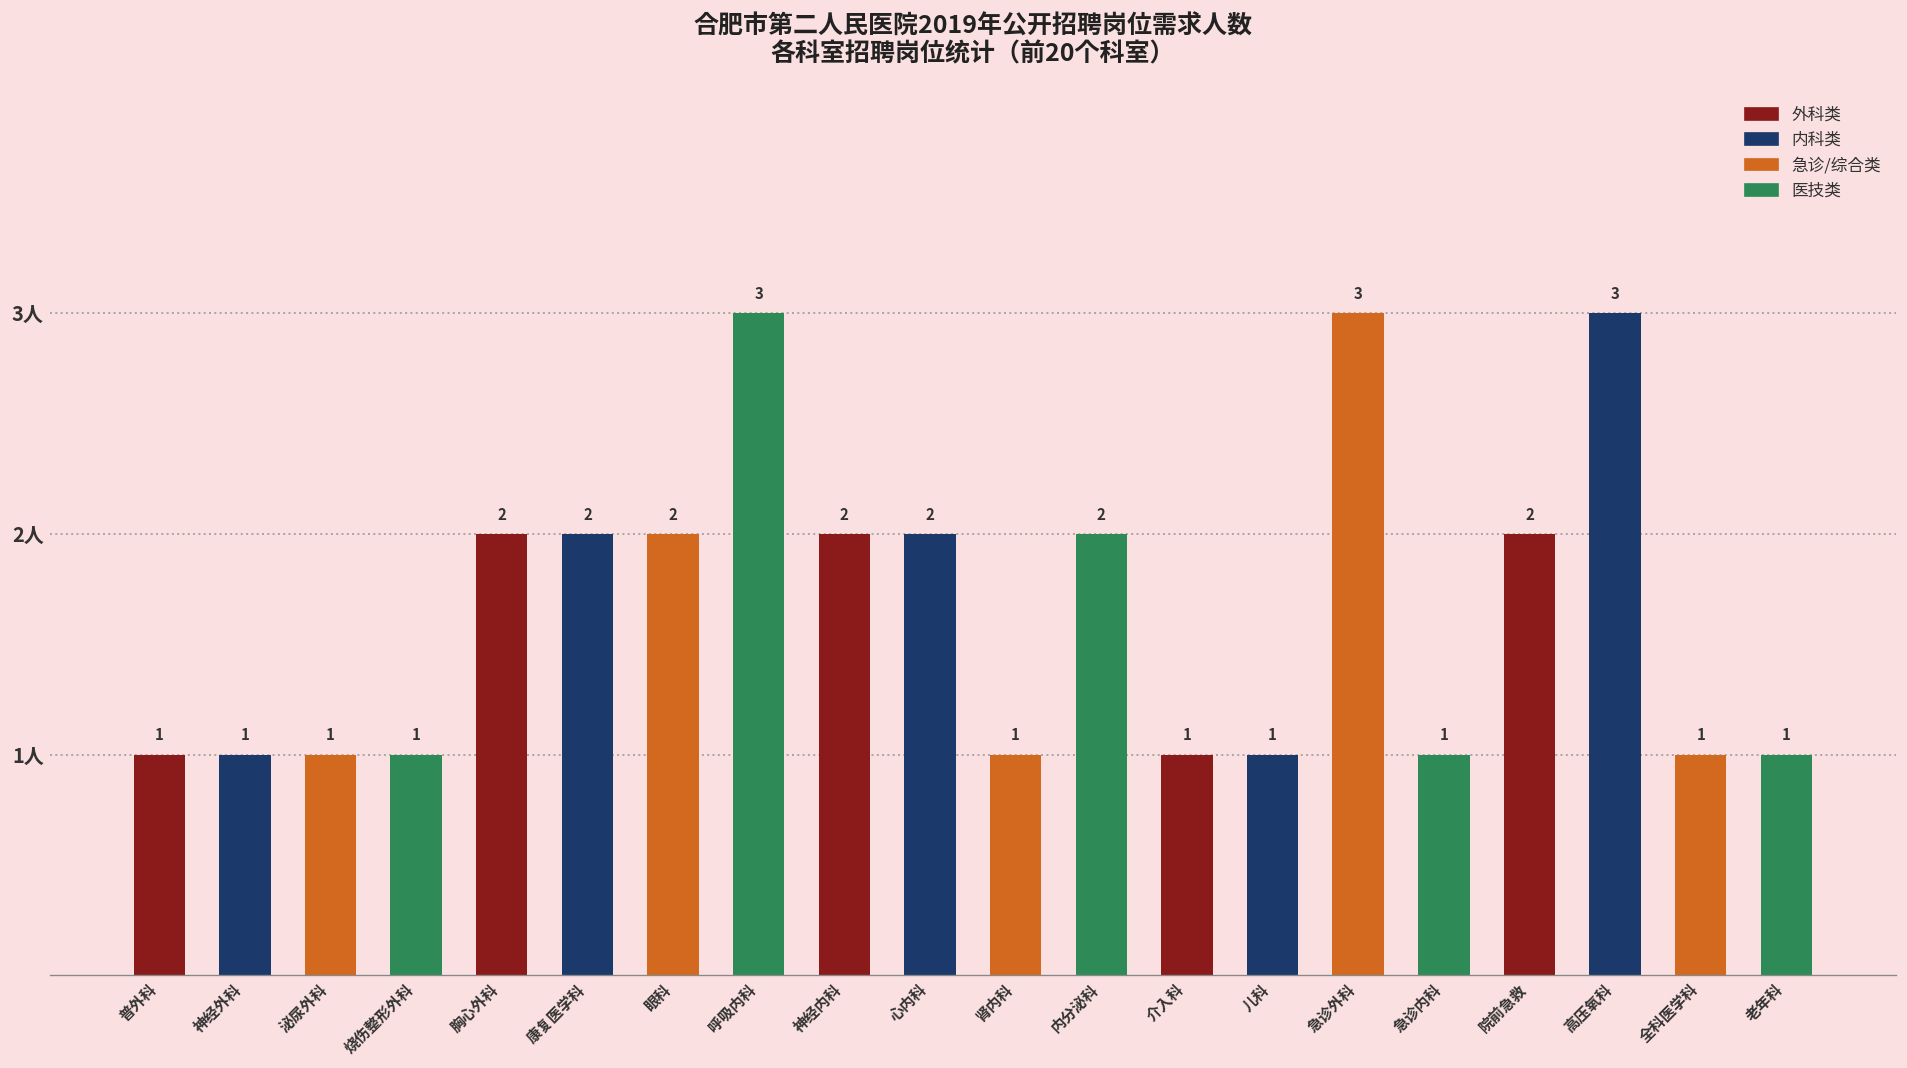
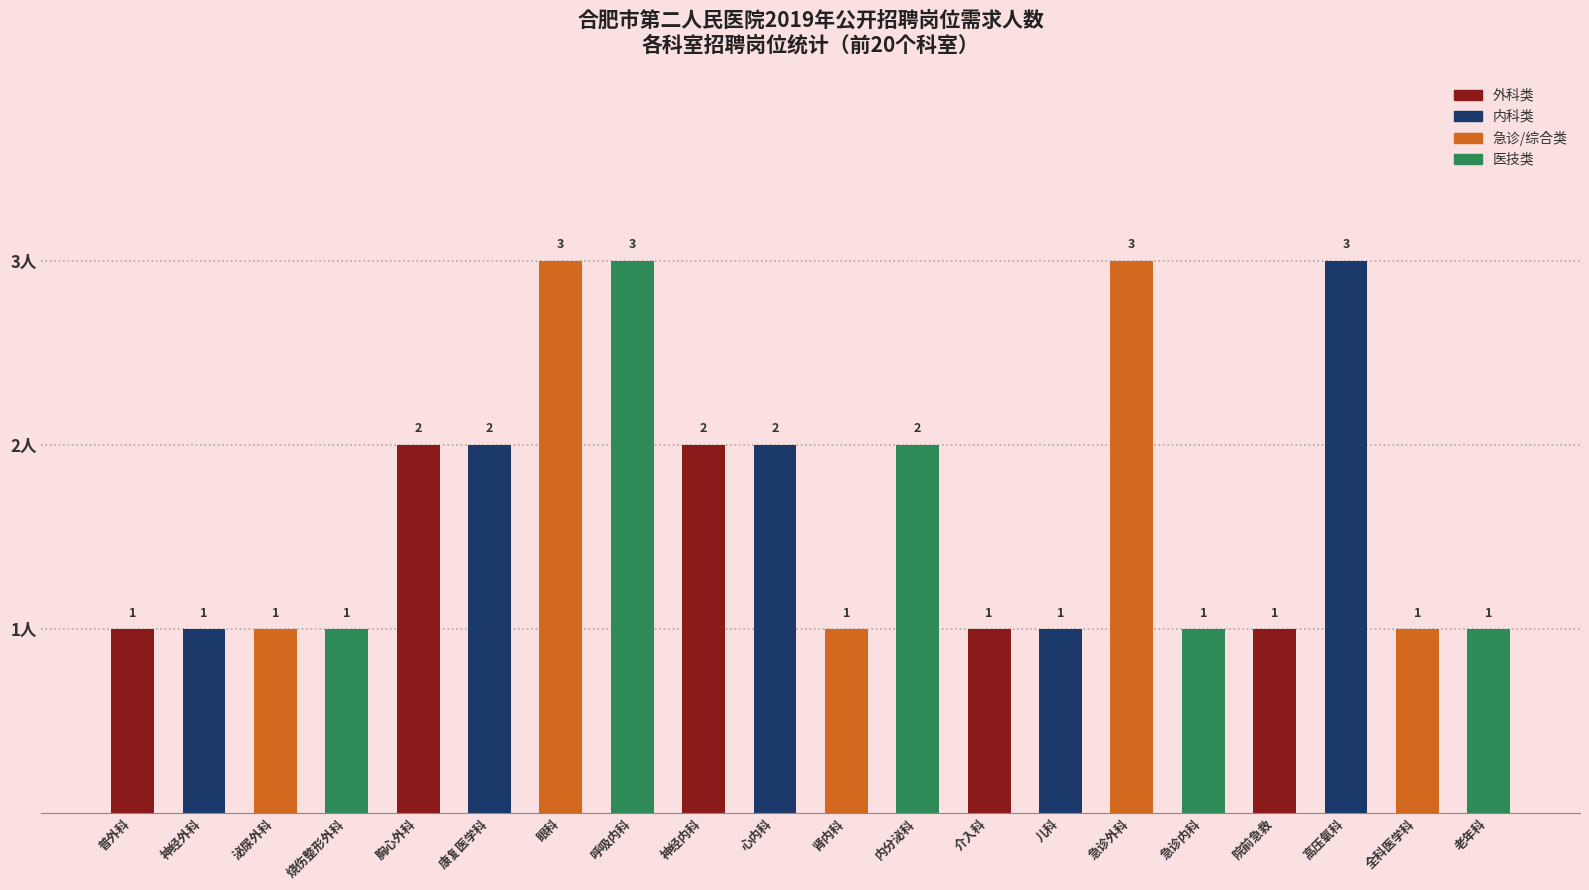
眼科: 2 -> 3
院前急救: 2 -> 1
